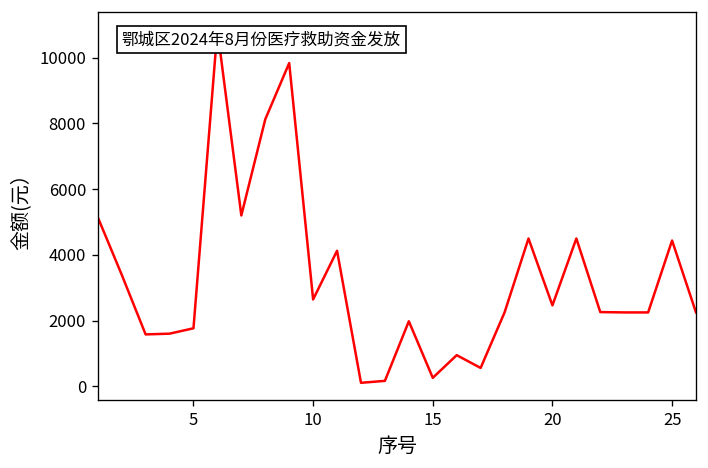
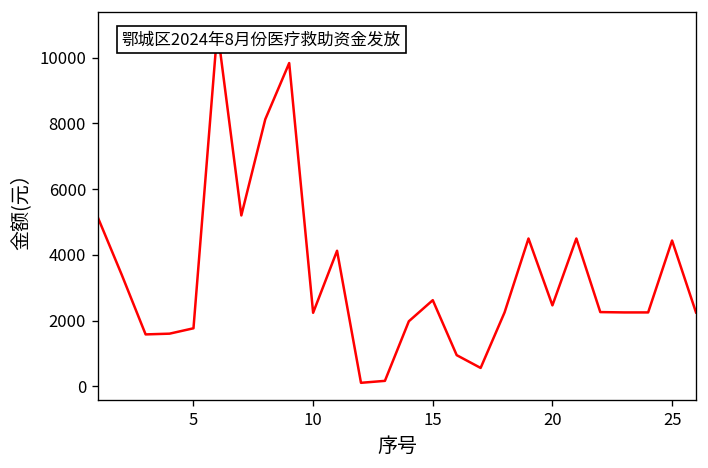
10: 2600 -> 2200
15: 300 -> 2600
